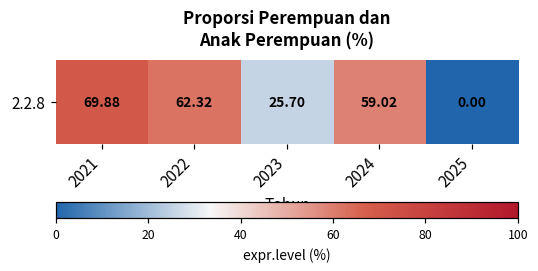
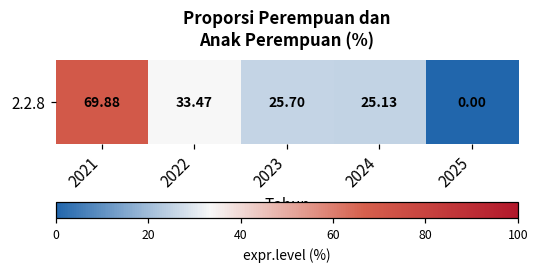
2.2.8, 2022: 62.32 -> 33.47
2.2.8, 2024: 59.02 -> 25.13
